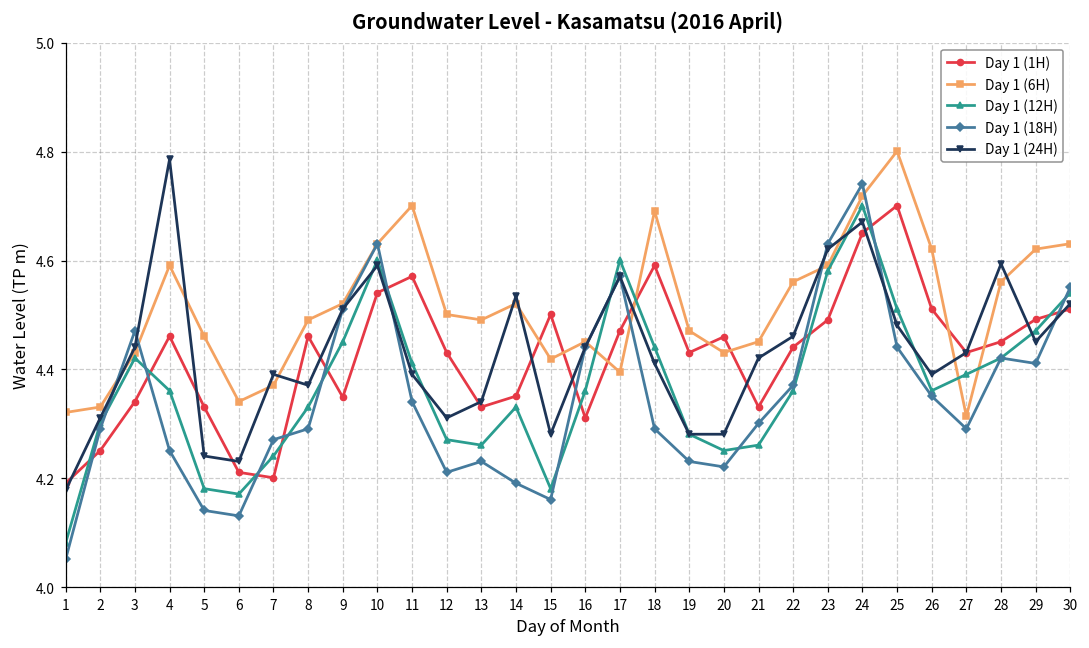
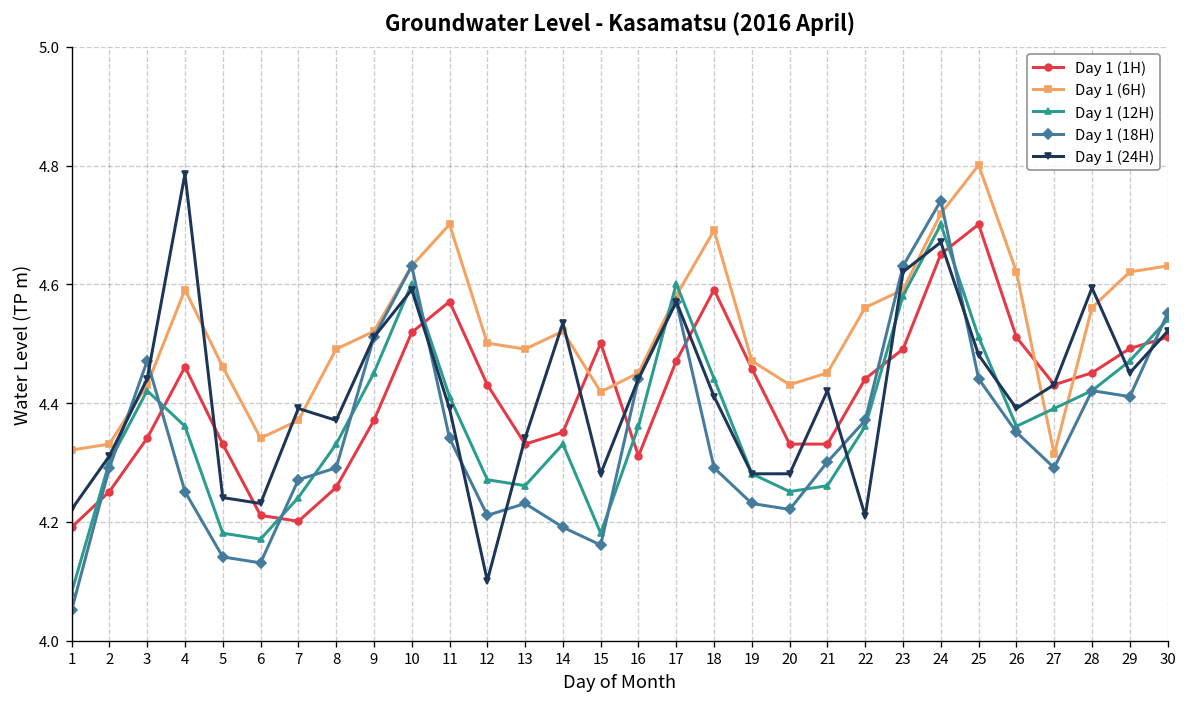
Day 1 (24H), 1: 4.18 -> 4.22
Day 1 (1H), 8: 4.46 -> 4.26
Day 1 (1H), 9: 4.35 -> 4.37
Day 1 (1H), 10: 4.54 -> 4.52
Day 1 (24H), 12: 4.31 -> 4.10
Day 1 (6H), 17: 4.40 -> 4.58
Day 1 (1H), 19: 4.43 -> 4.46
Day 1 (1H), 20: 4.46 -> 4.33
Day 1 (24H), 22: 4.46 -> 4.21
